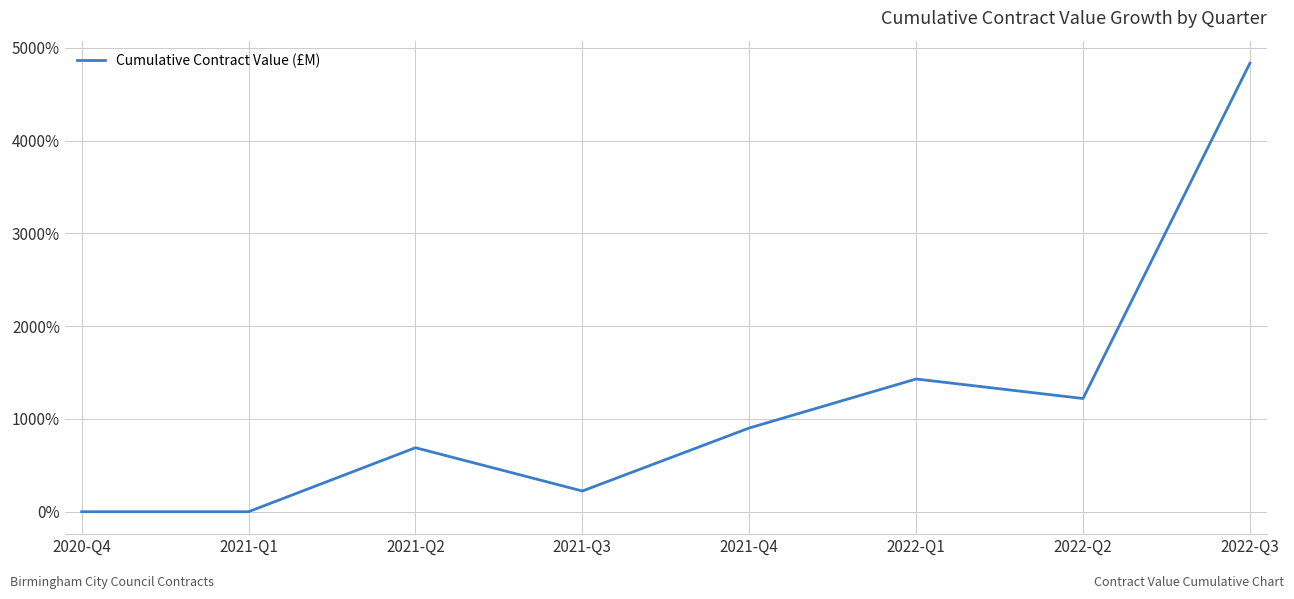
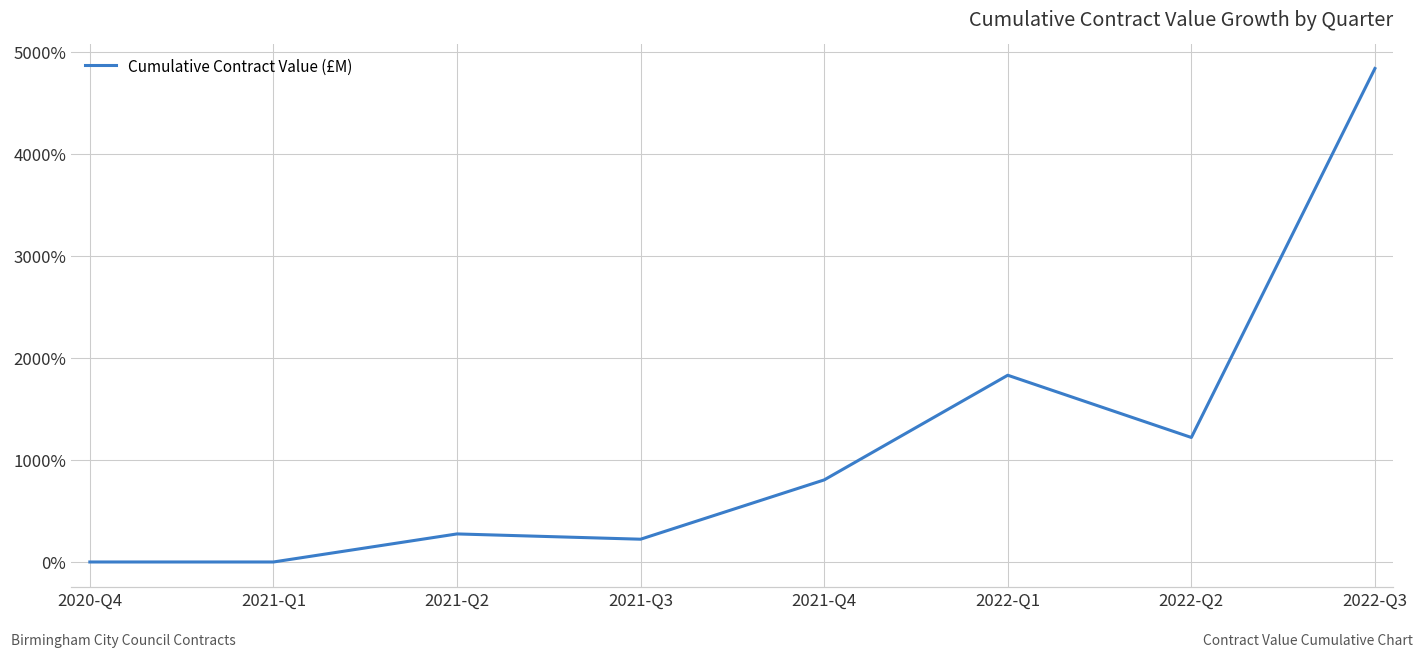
2021-Q2: 700% -> 300%
2021-Q4: 900% -> 800%
2022-Q1: 1400% -> 1800%
